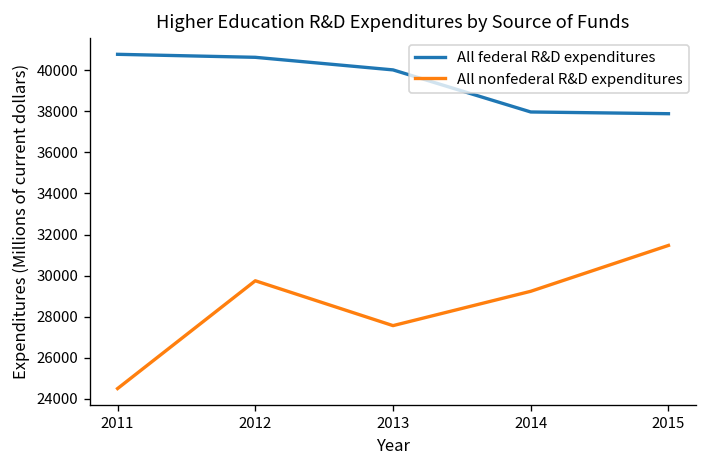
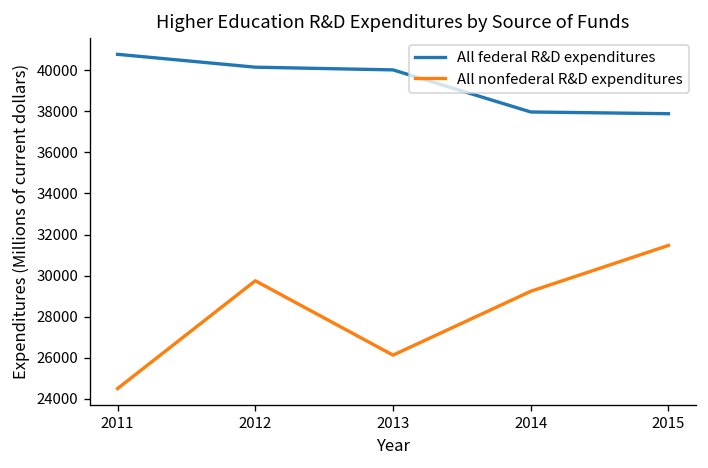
All federal R&D expenditures, 2012: 40600 -> 40100
All nonfederal R&D expenditures, 2013: 27600 -> 26100
